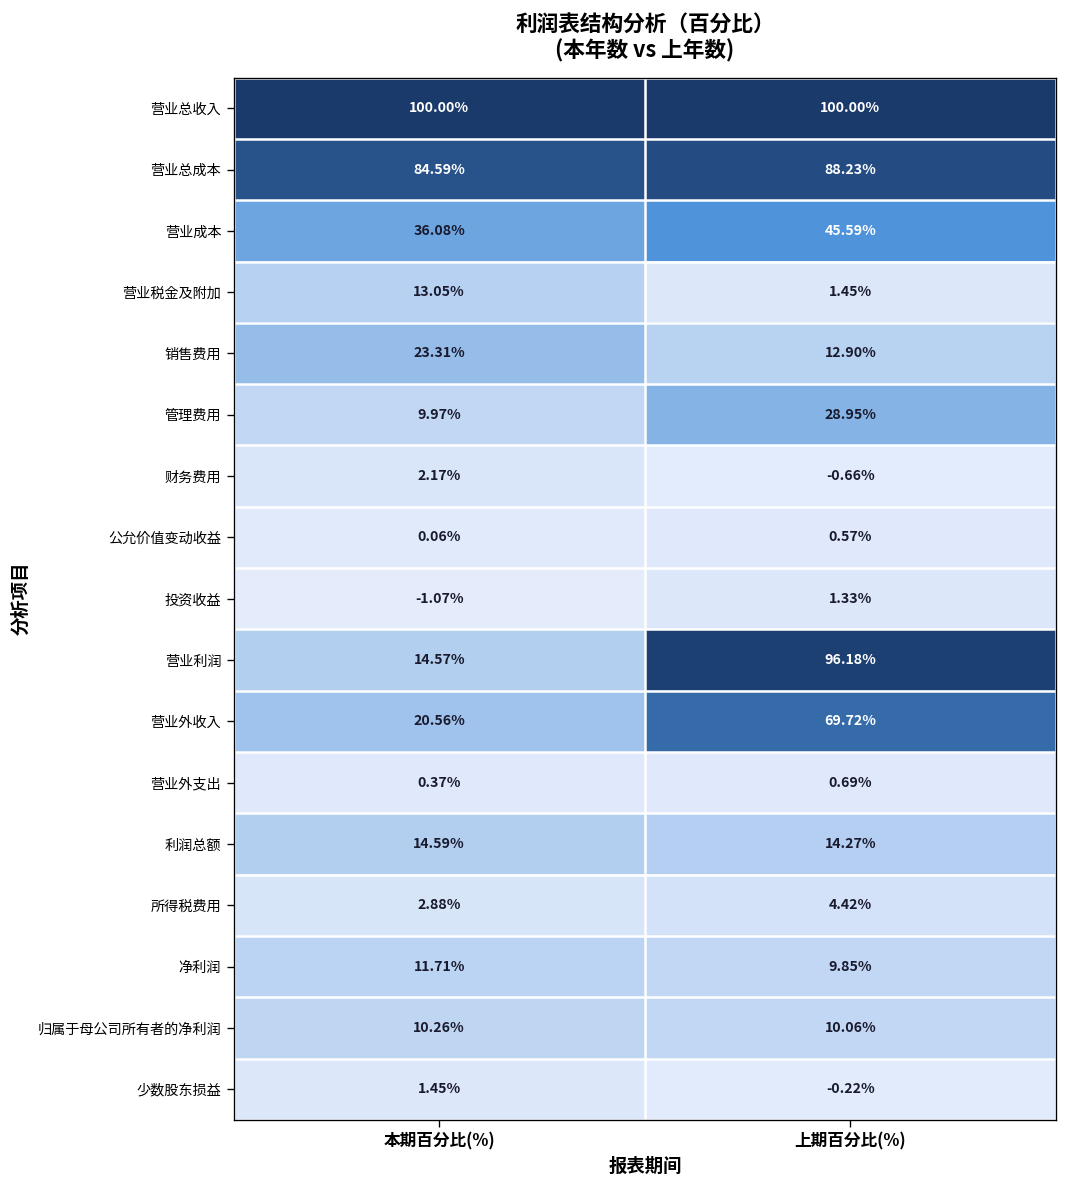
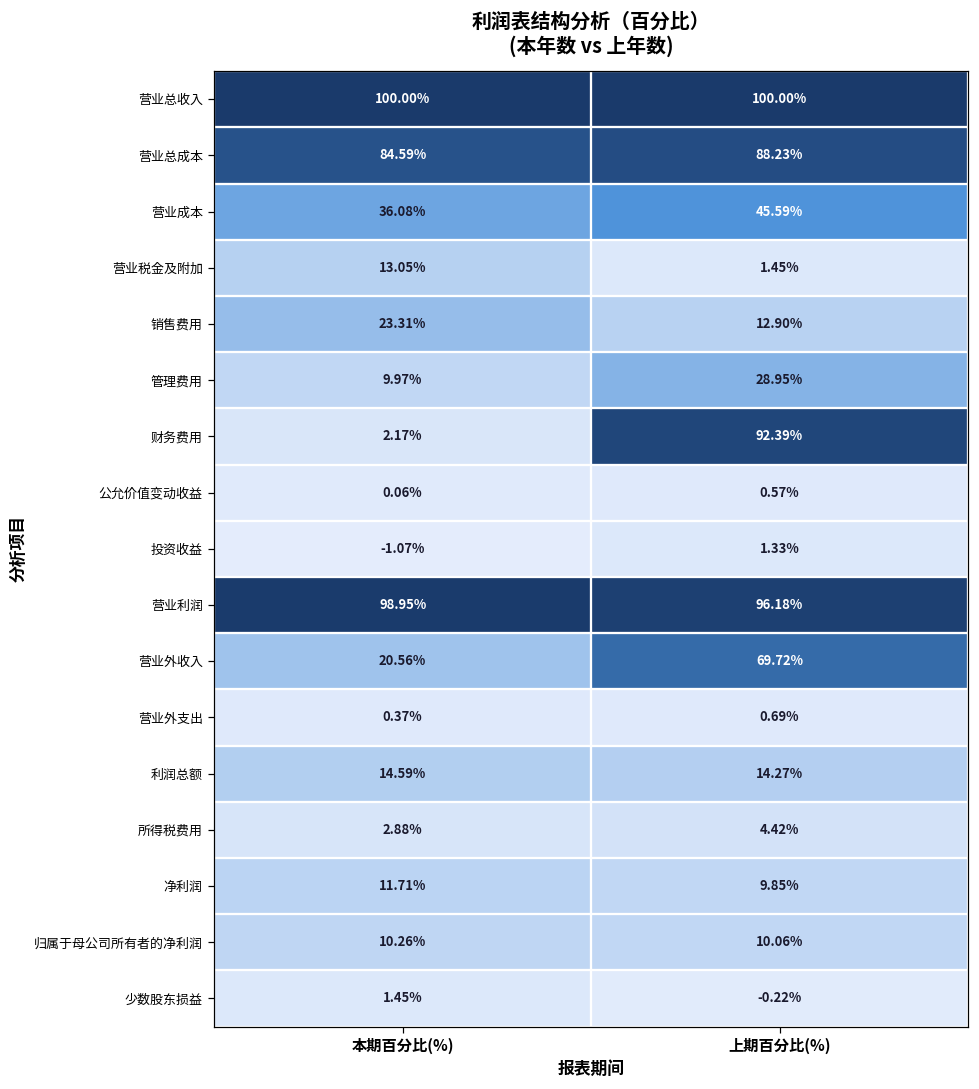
财务费用, 上期百分比(%): -0.66% -> 92.39%
营业利润, 本期百分比(%): 14.57% -> 98.95%
